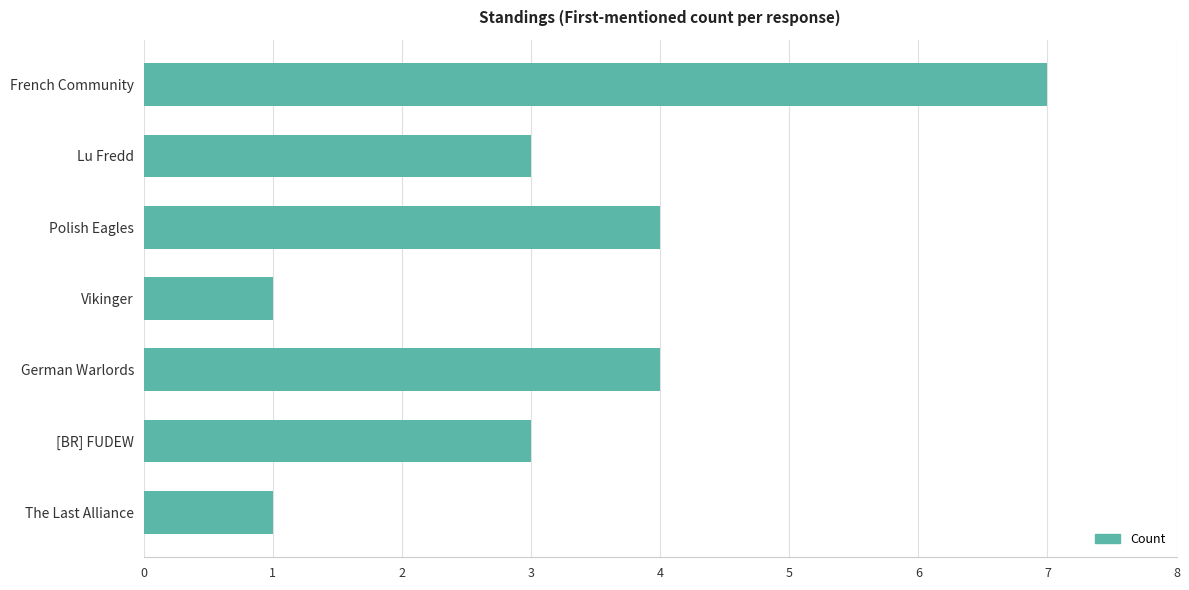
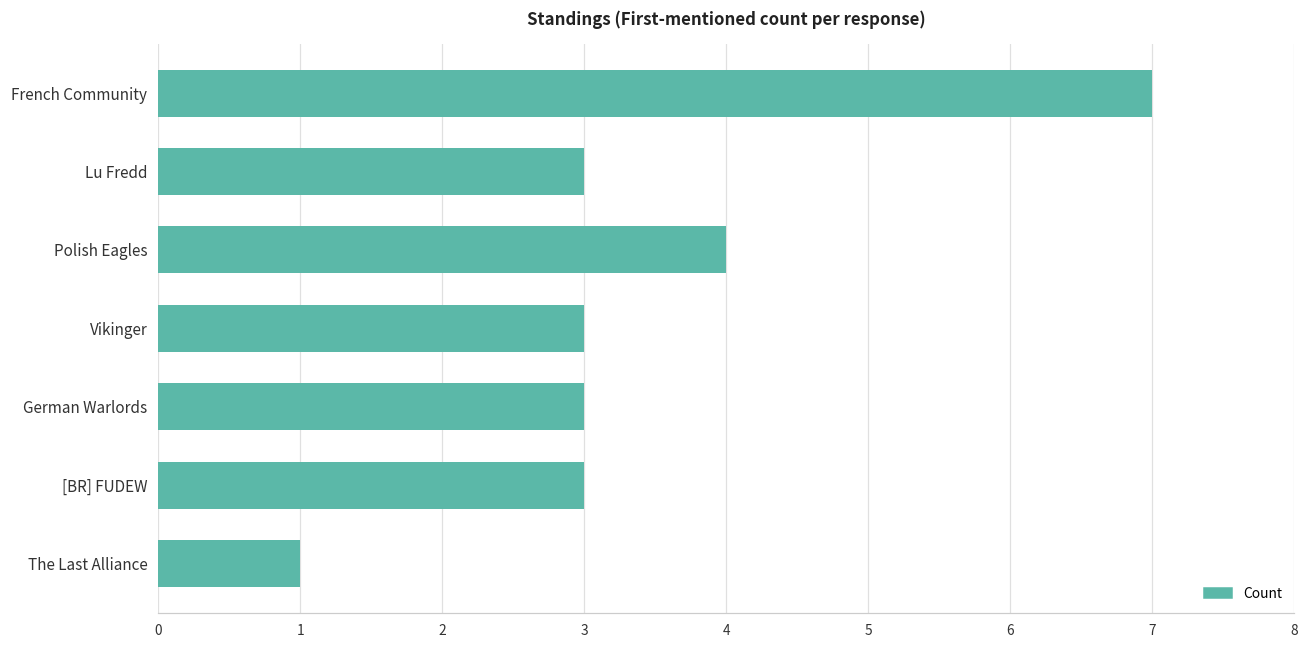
Vikinger: 1 -> 3
German Warlords: 4 -> 3
